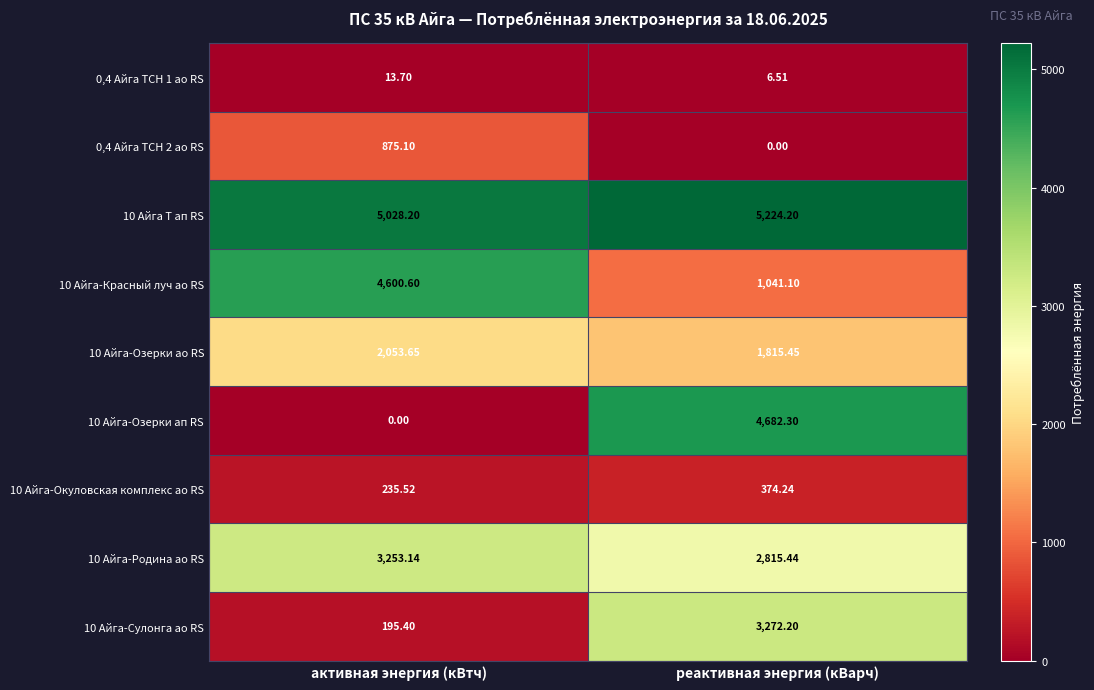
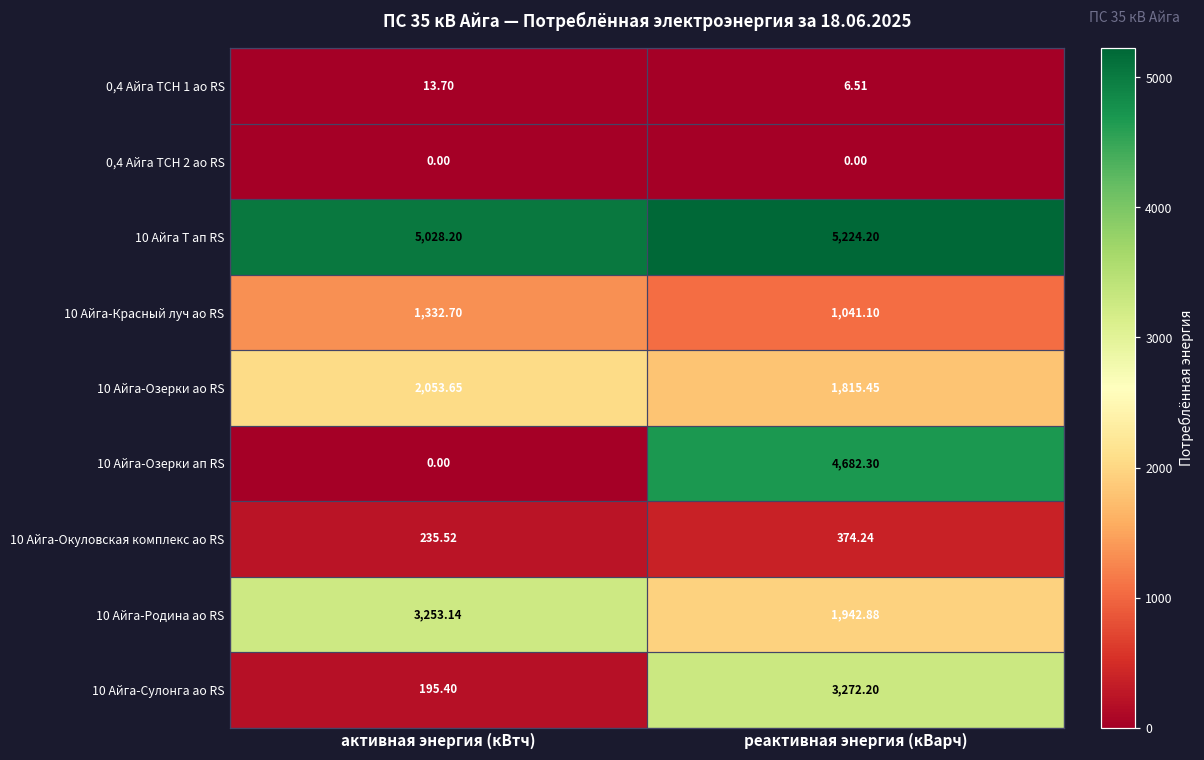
0,4 Айга ТСН 2 ао RS, активная энергия (кВтч): 875.10 -> 0.00
10 Айга-Красный луч ао RS, активная энергия (кВтч): 4,600.60 -> 1,332.70
10 Айга-Родина ао RS, реактивная энергия (кВарч): 2,815.44 -> 1,942.88
